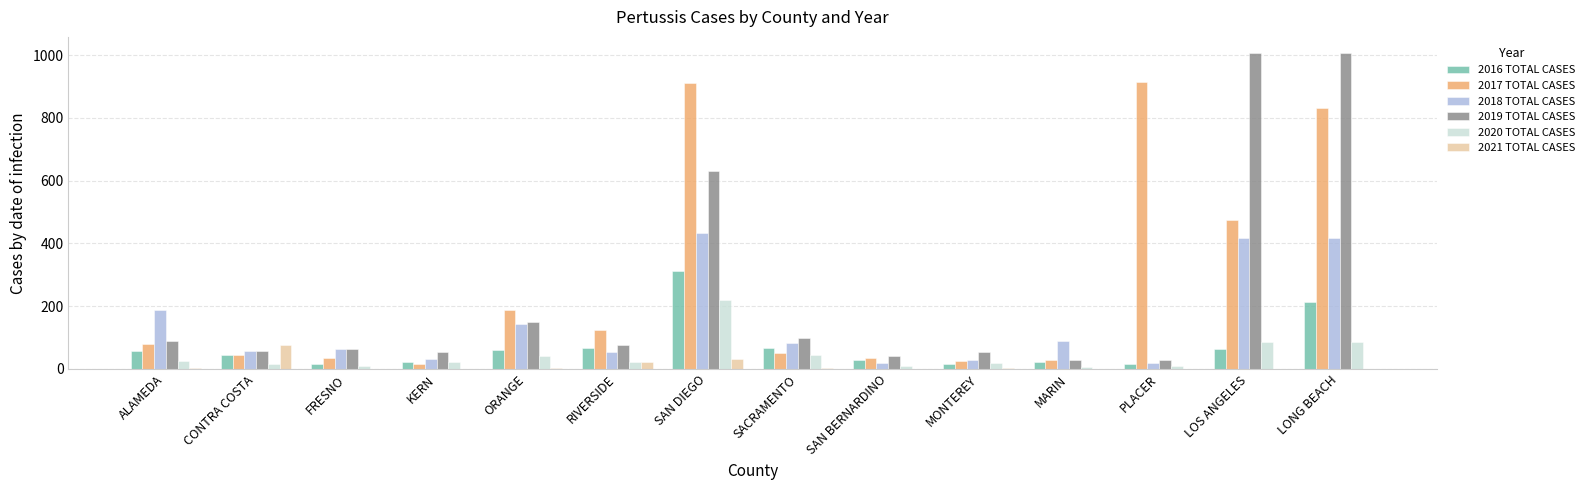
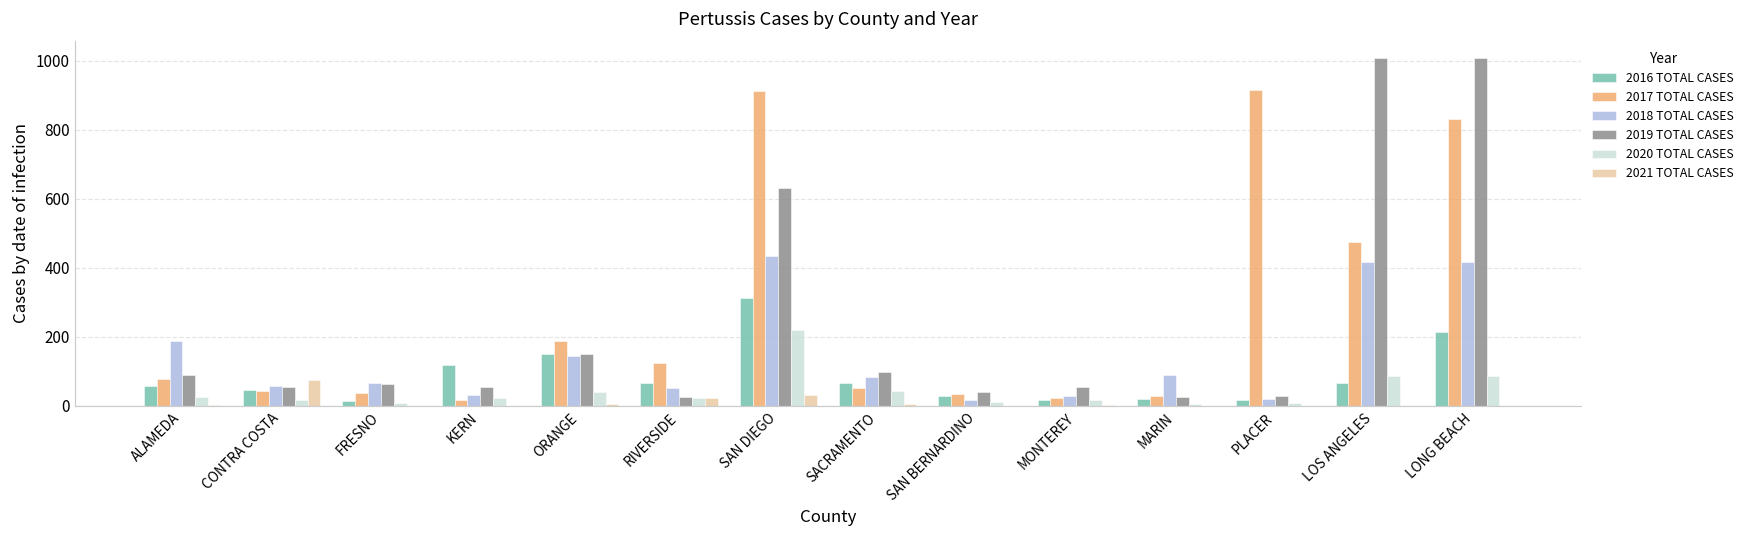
2016 TOTAL CASES, KERN: 20 -> 120
2016 TOTAL CASES, ORANGE: 60 -> 150
2019 TOTAL CASES, RIVERSIDE: 80 -> 30
